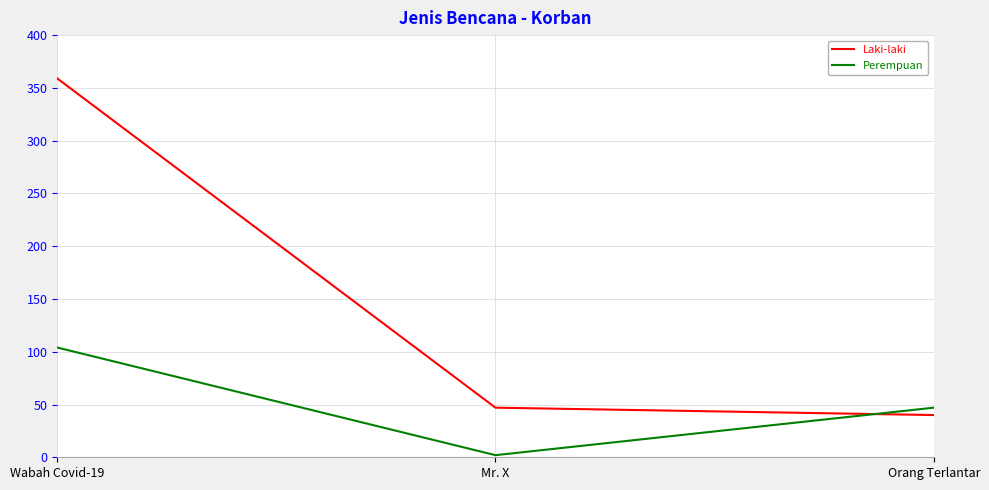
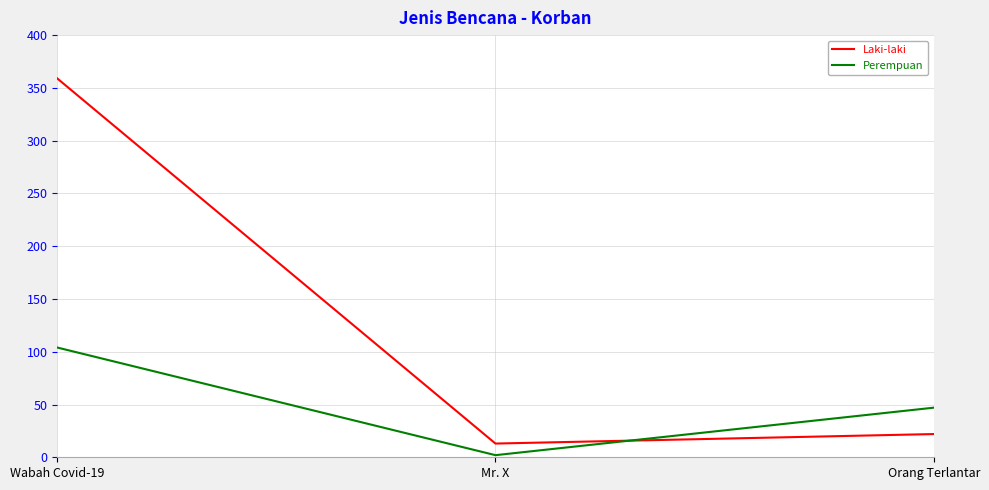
Laki-laki, Mr. X: 47 -> 13
Laki-laki, Orang Terlantar: 40 -> 22
